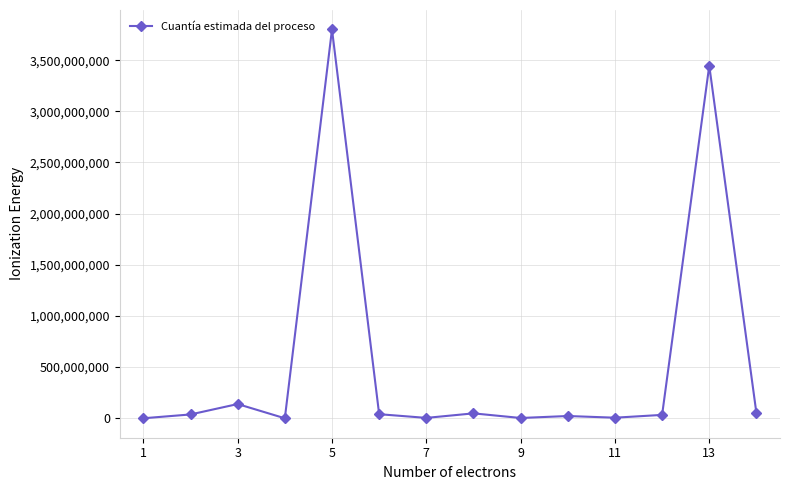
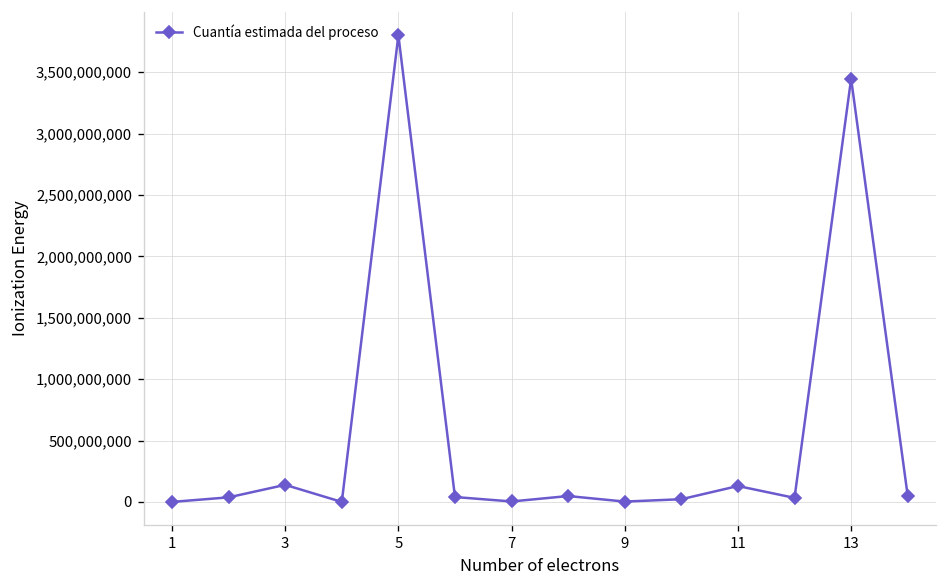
11: 10,000,000 -> 130,000,000
